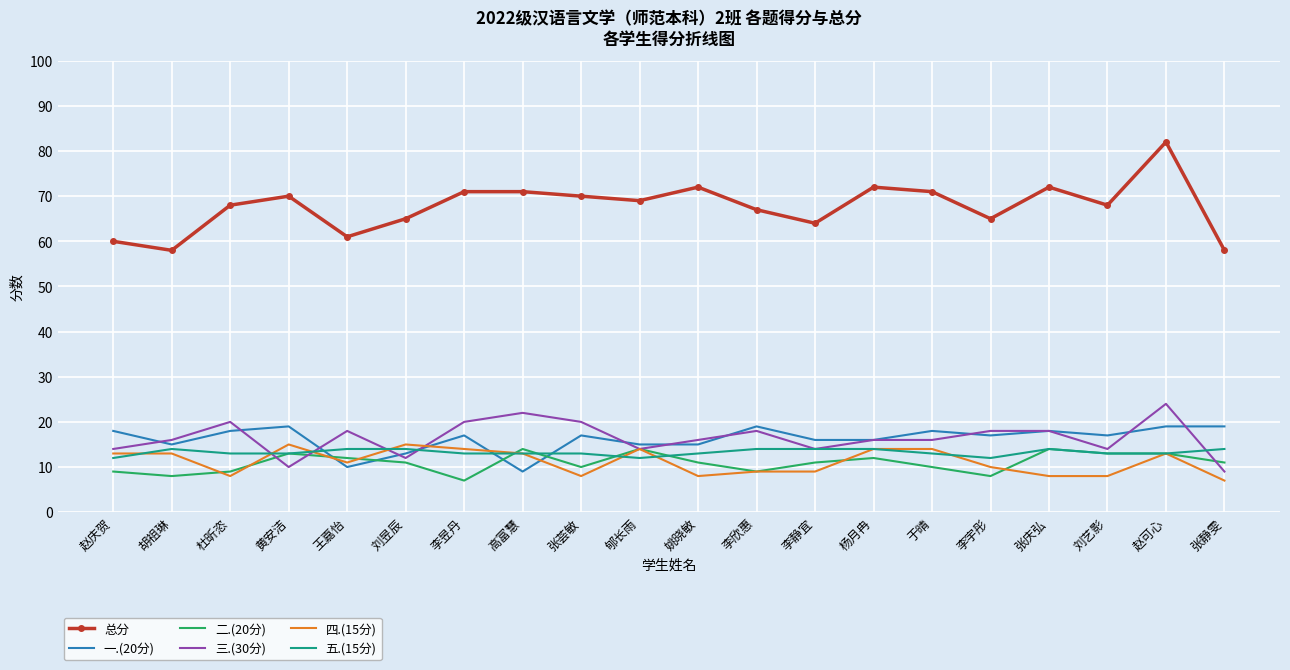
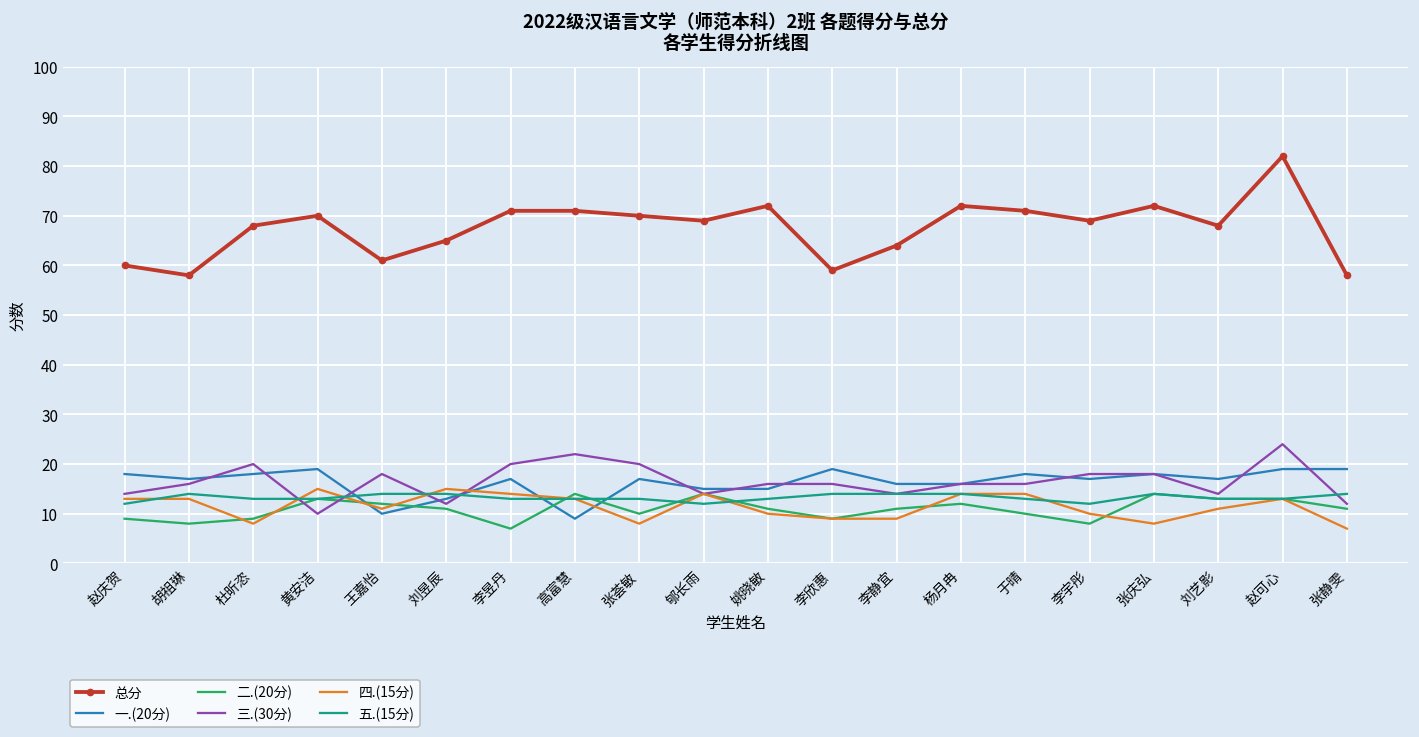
一.(20分), 胡祖琳: 15 -> 17
四.(15分), 姚晓敏: 8 -> 10
总分, 李欣惠: 67 -> 59
三.(30分), 李欣惠: 18 -> 16
总分, 李宇彤: 65 -> 69
四.(15分), 刘艺影: 8 -> 11
三.(30分), 张静雯: 9 -> 12
